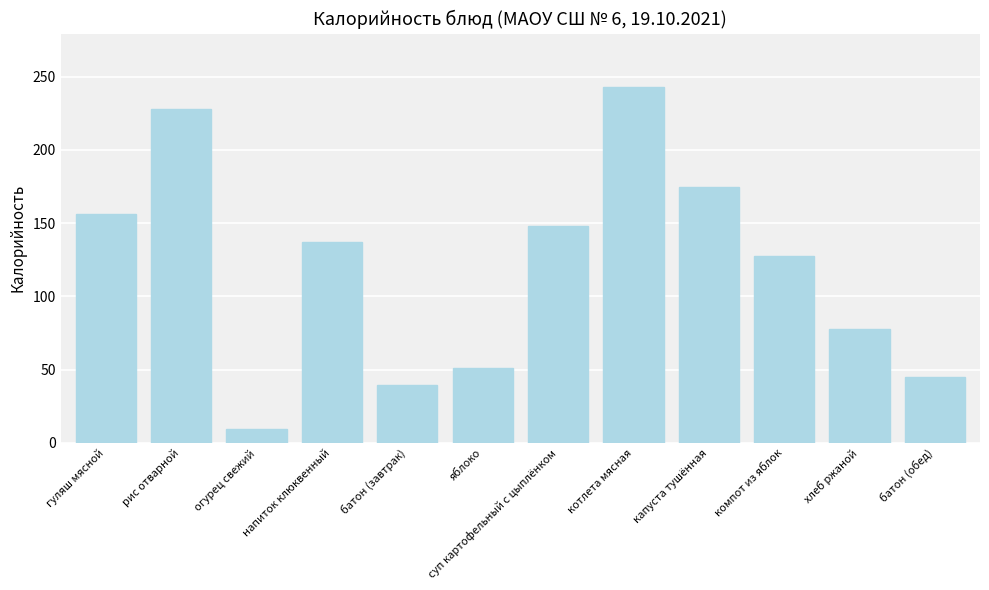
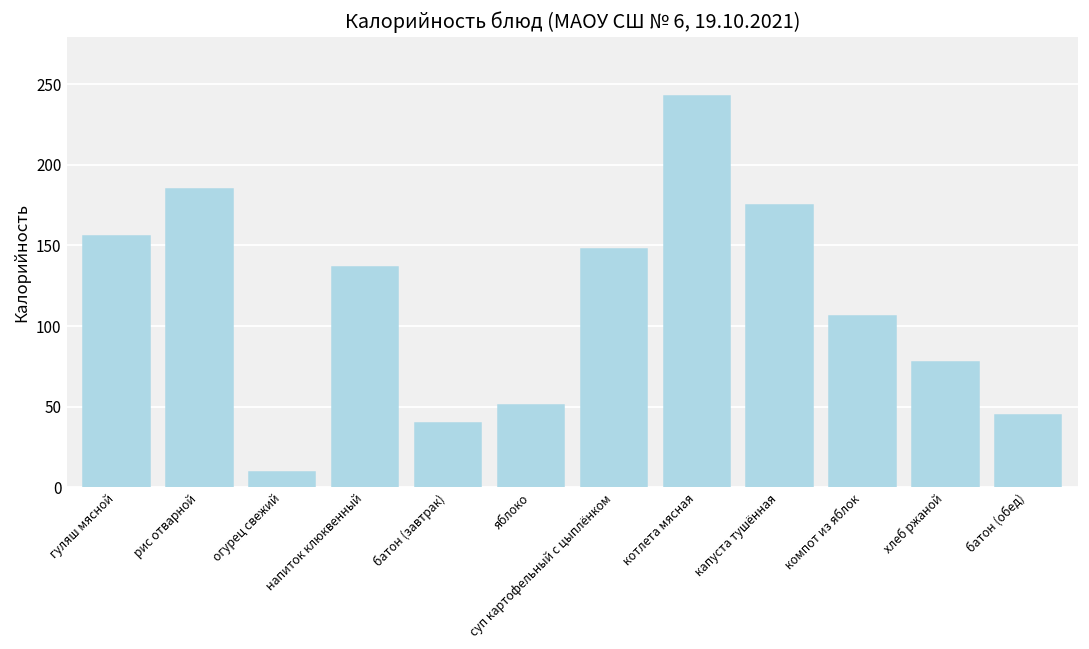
рис отварной: 228 -> 185
компот из яблок: 128 -> 107
